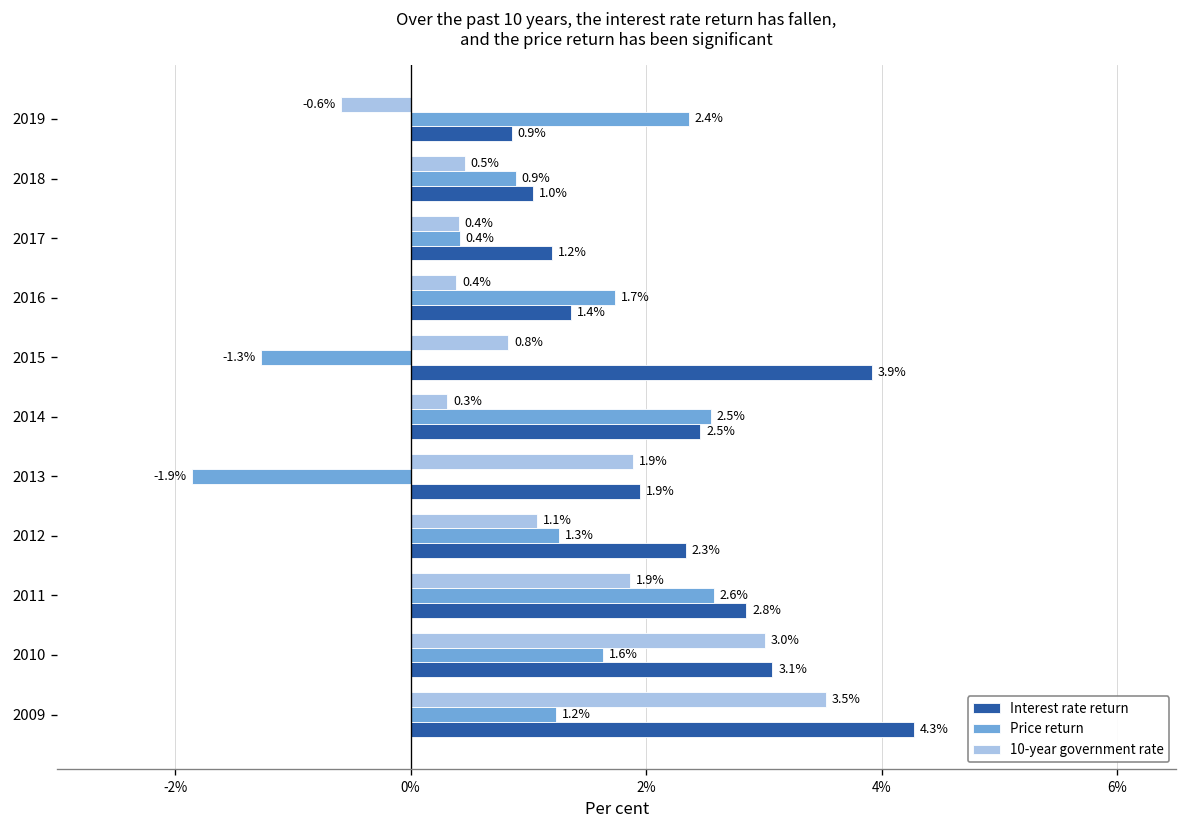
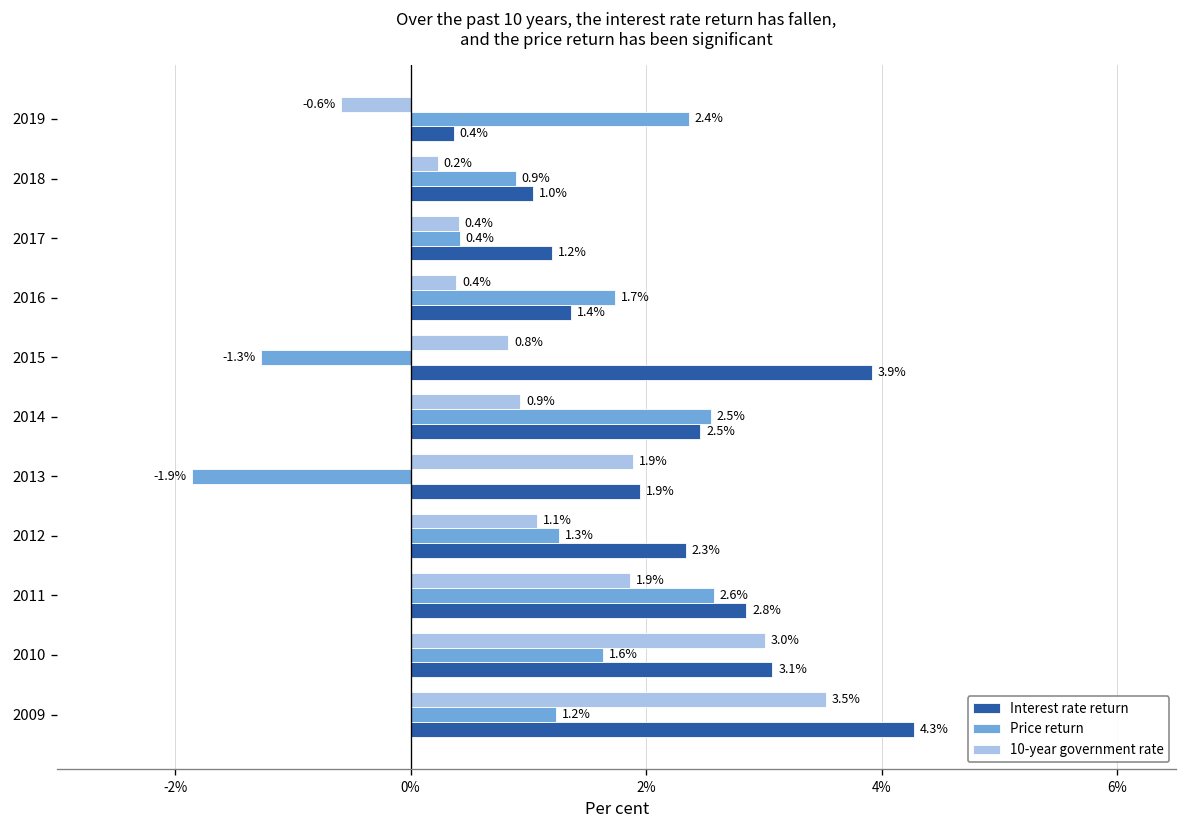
Interest rate return, 2019: 0.9% -> 0.4%
10-year government rate, 2018: 0.5% -> 0.2%
10-year government rate, 2014: 0.3% -> 0.9%
